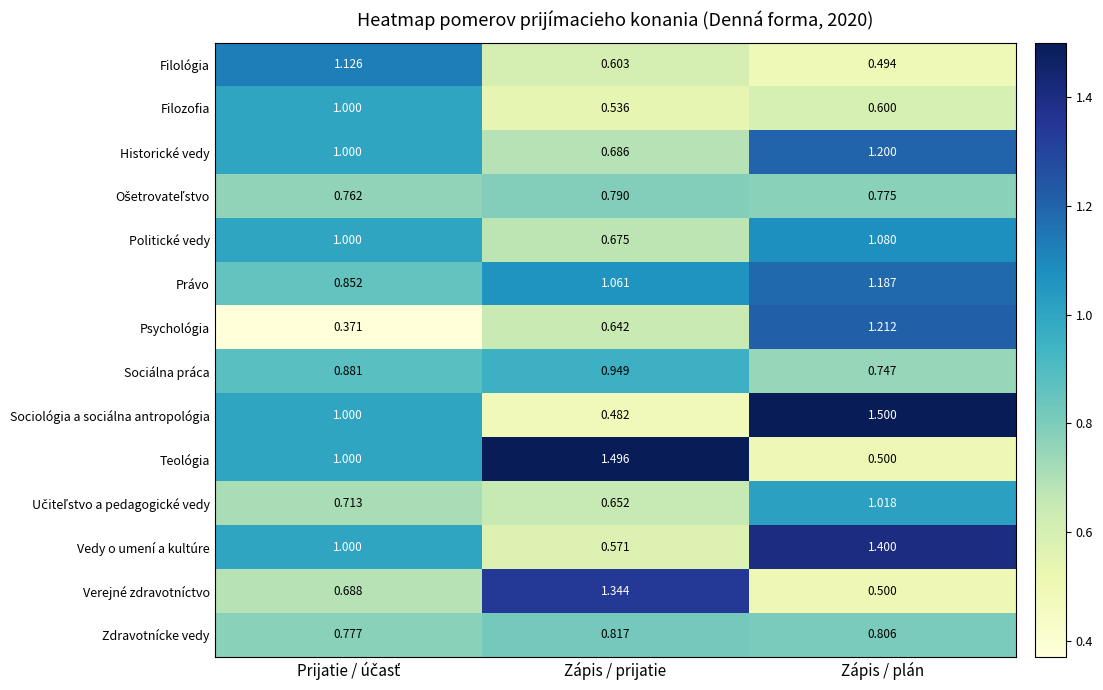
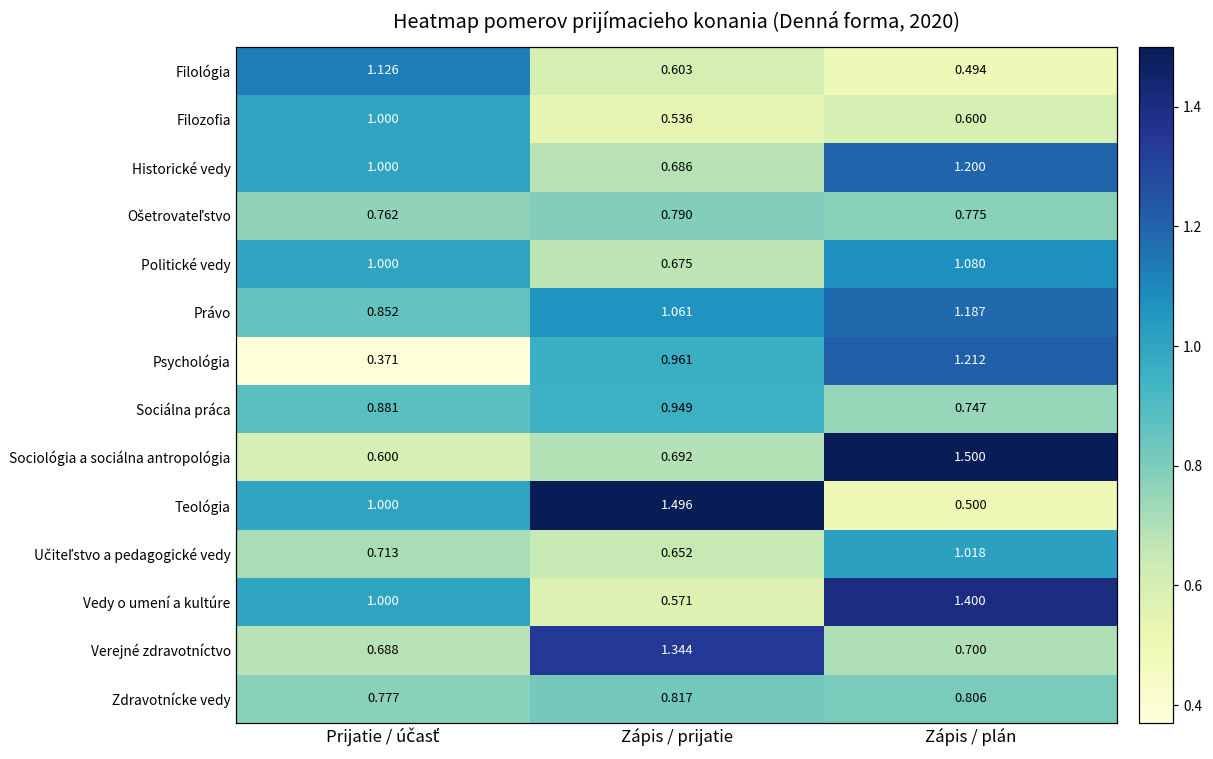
Psychológia, Zápis / prijatie: 0.642 -> 0.961
Sociológia a sociálna antropológia, Prijatie / účasť: 1.000 -> 0.600
Sociológia a sociálna antropológia, Zápis / prijatie: 0.482 -> 0.692
Verejné zdravotníctvo, Zápis / plán: 0.500 -> 0.700
